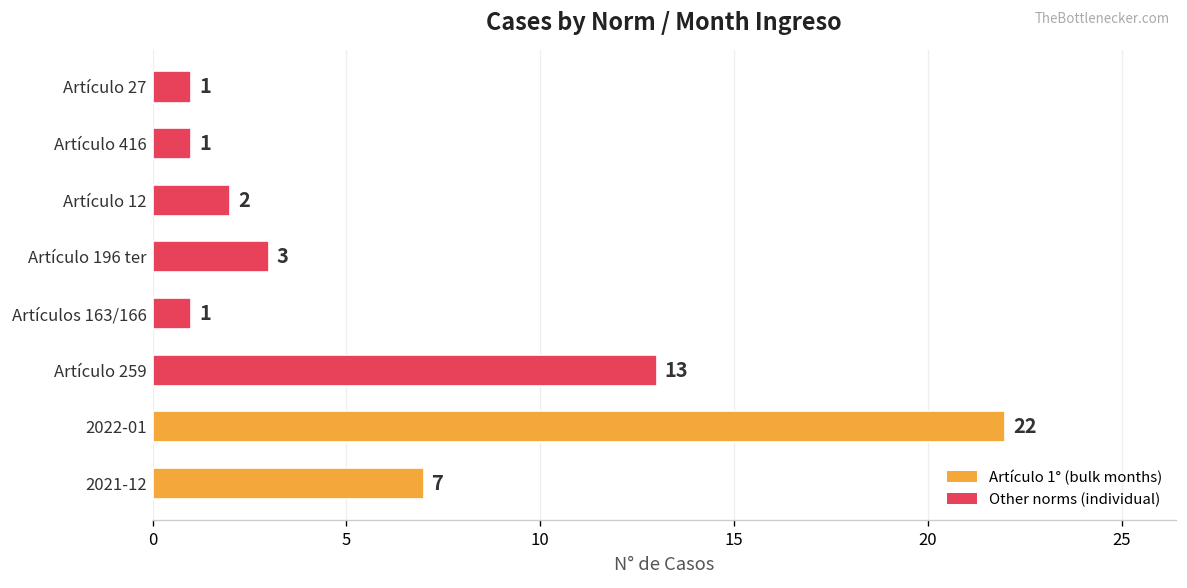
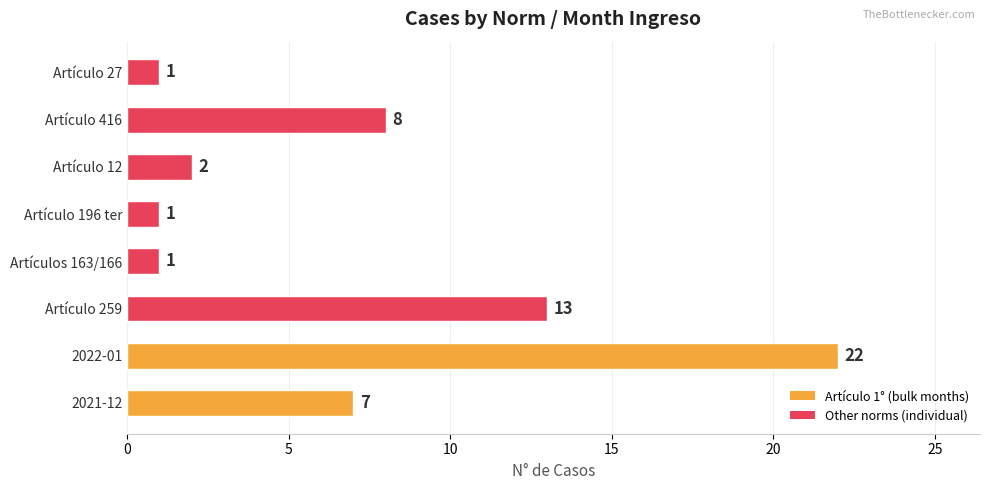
Artículo 416: 1 -> 8
Artículo 196 ter: 3 -> 1
